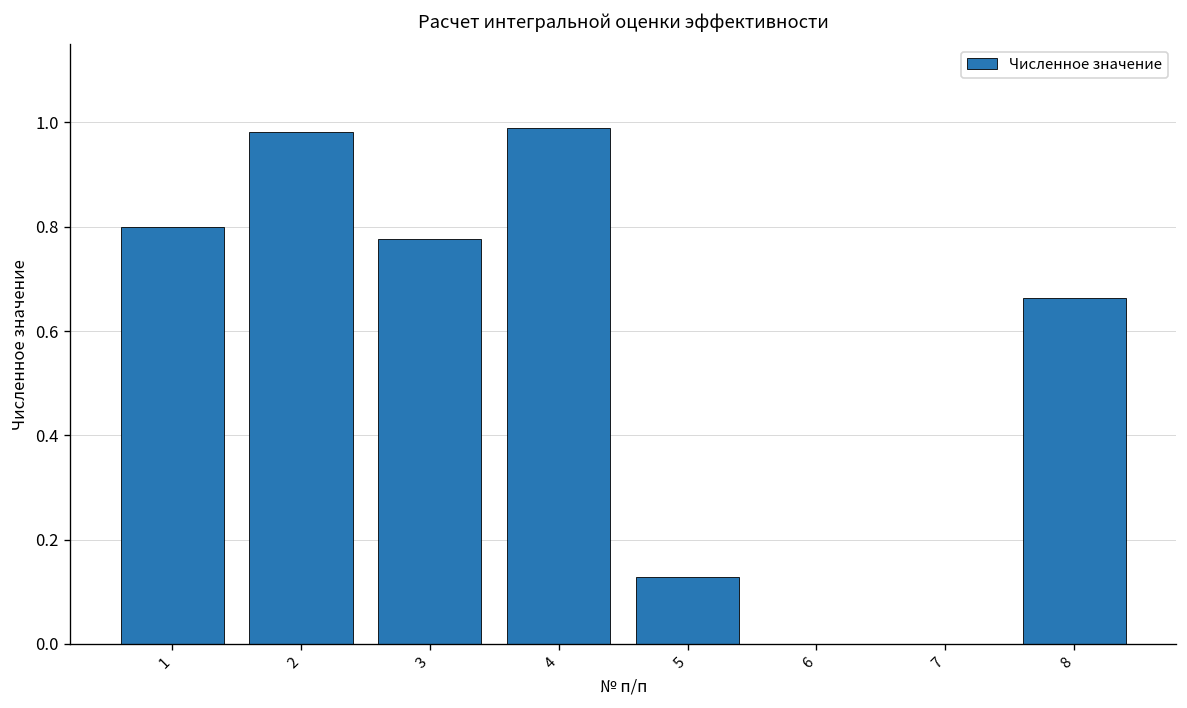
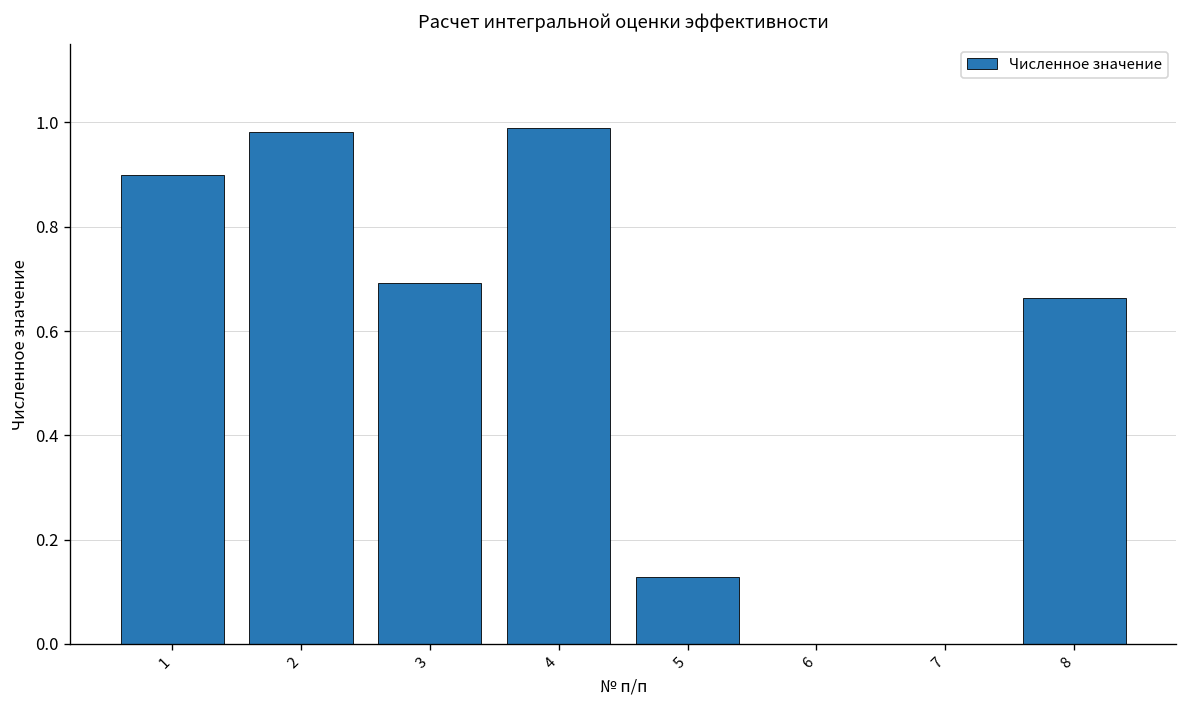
1: 0.8 -> 0.9
3: 0.78 -> 0.69
